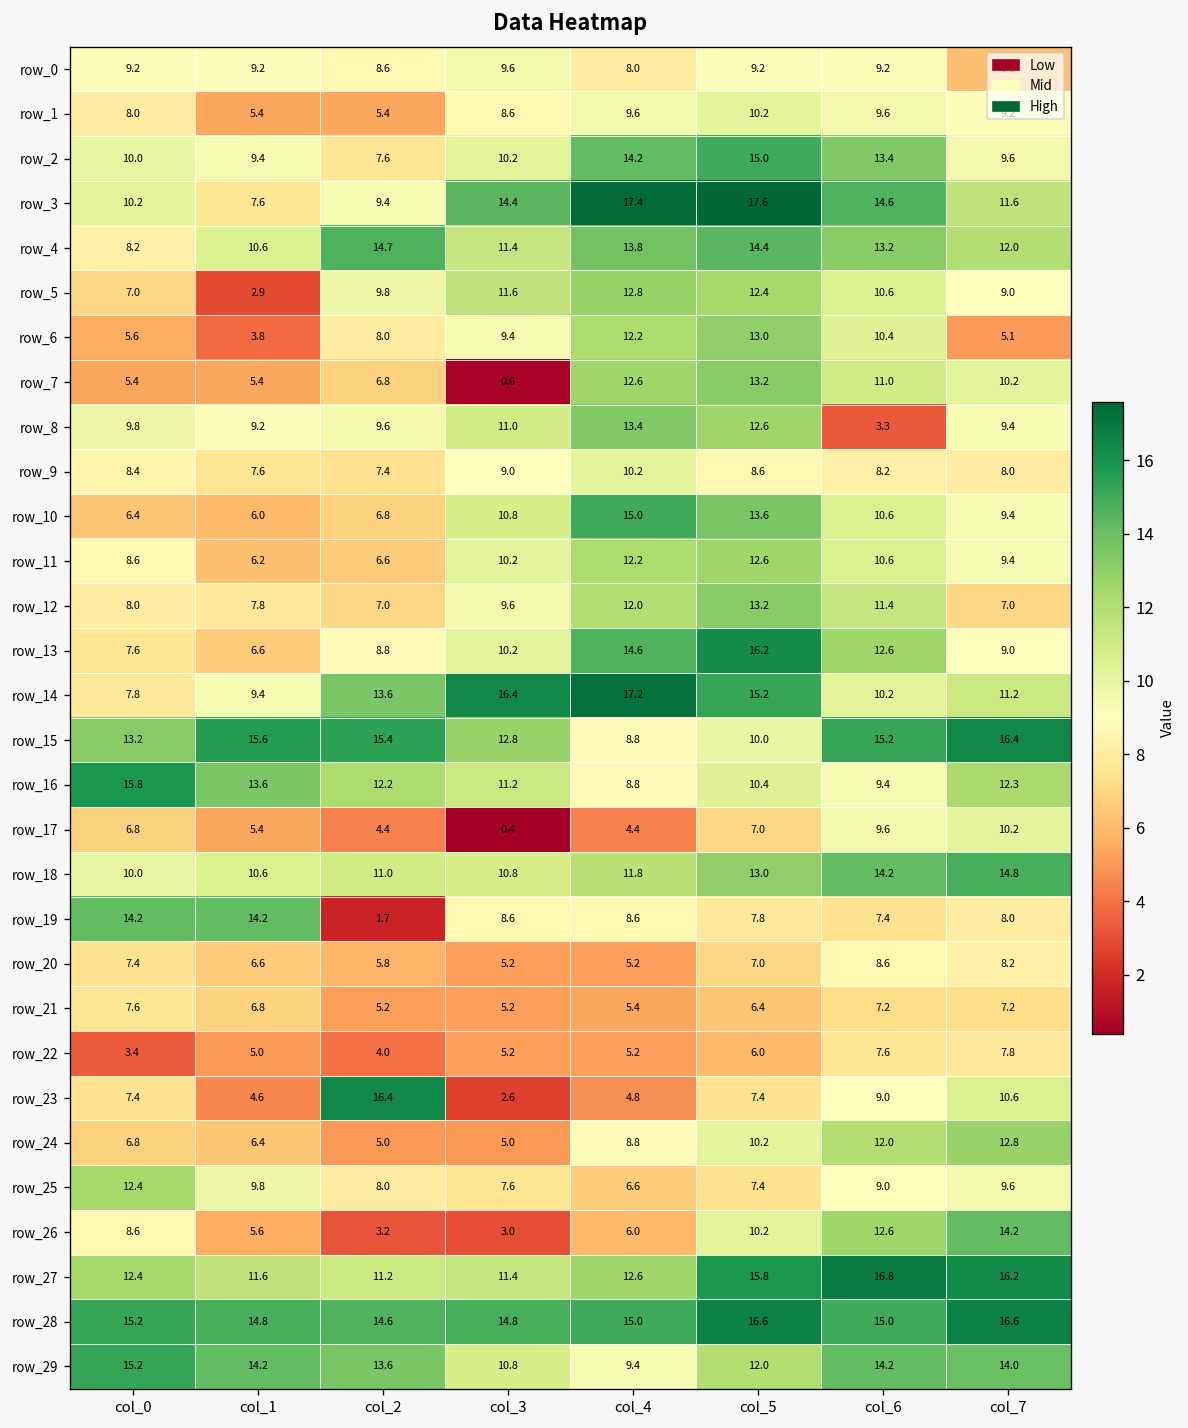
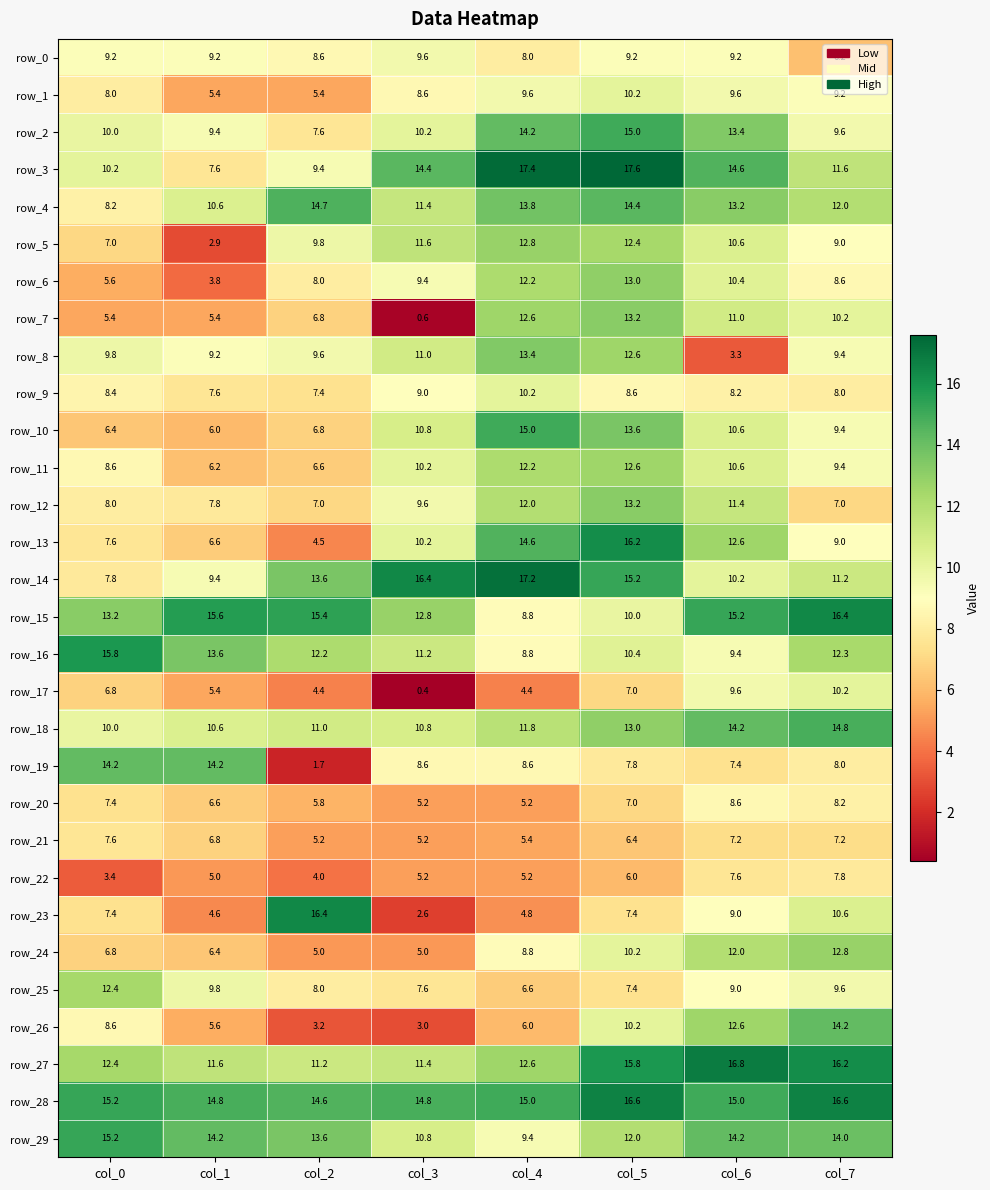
row_6, col_7: 5.1 -> 8.6
row_13, col_2: 8.8 -> 4.5
